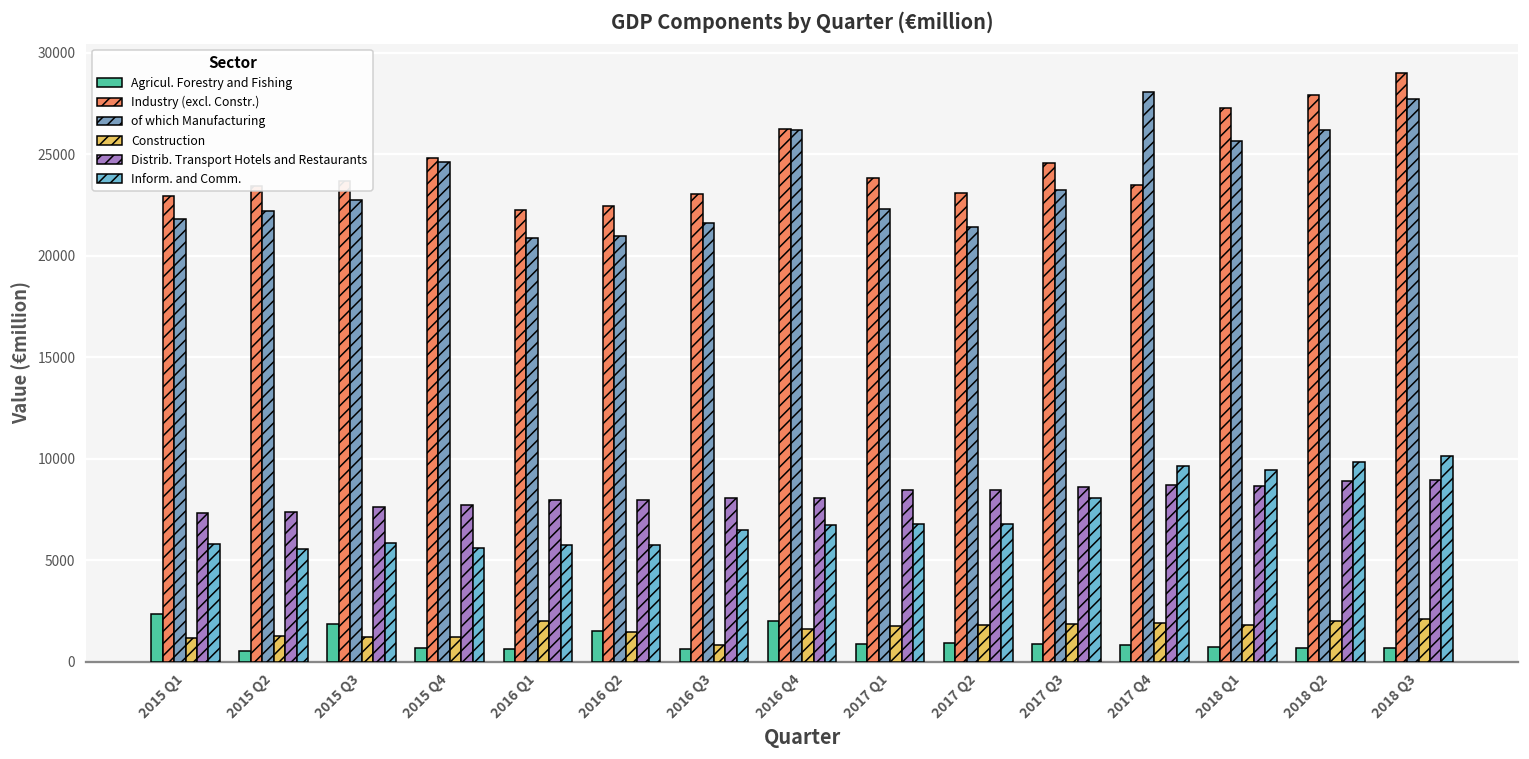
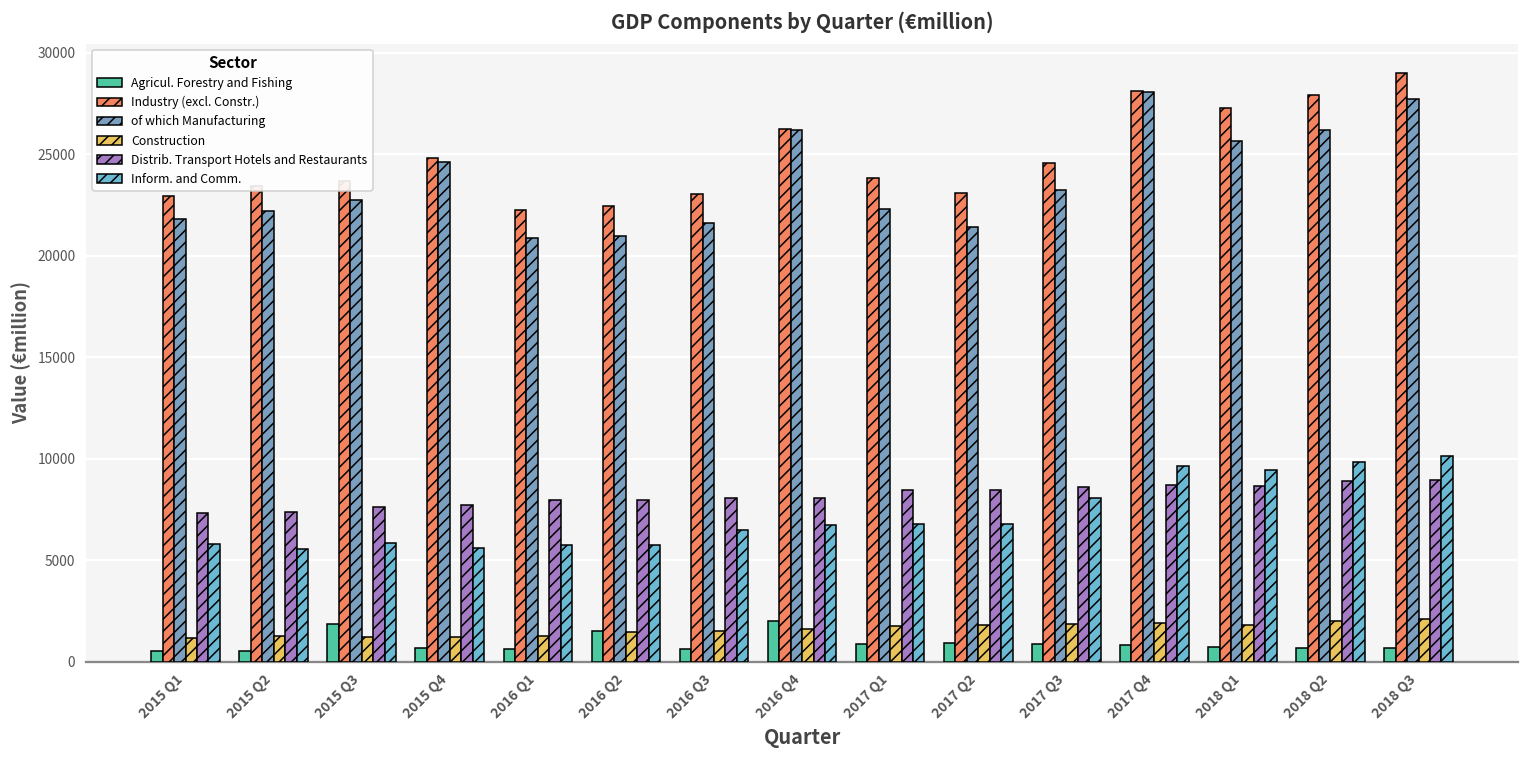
Agricul. Forestry and Fishing, 2015 Q1: 2300 -> 500
Construction, 2016 Q1: 2000 -> 1300
Construction, 2016 Q3: 800 -> 1500
Industry (excl. Constr.), 2017 Q4: 23500 -> 28100
